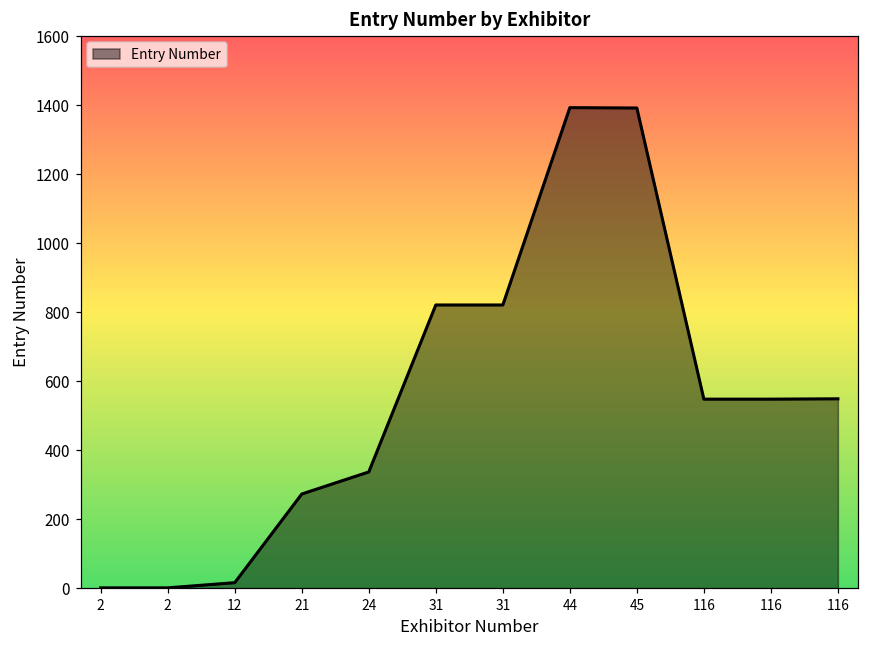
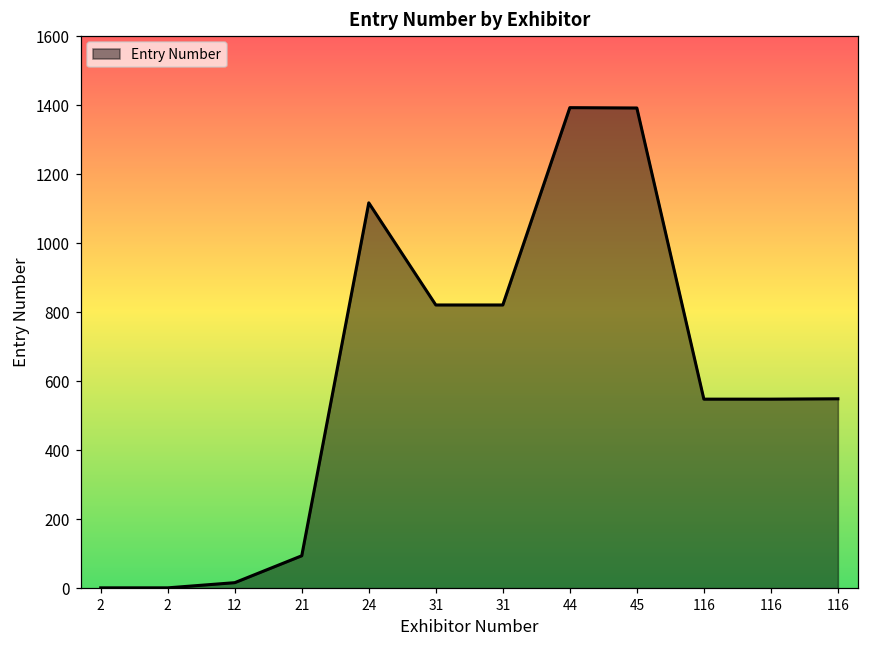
21: 270 -> 90
24: 340 -> 1120
